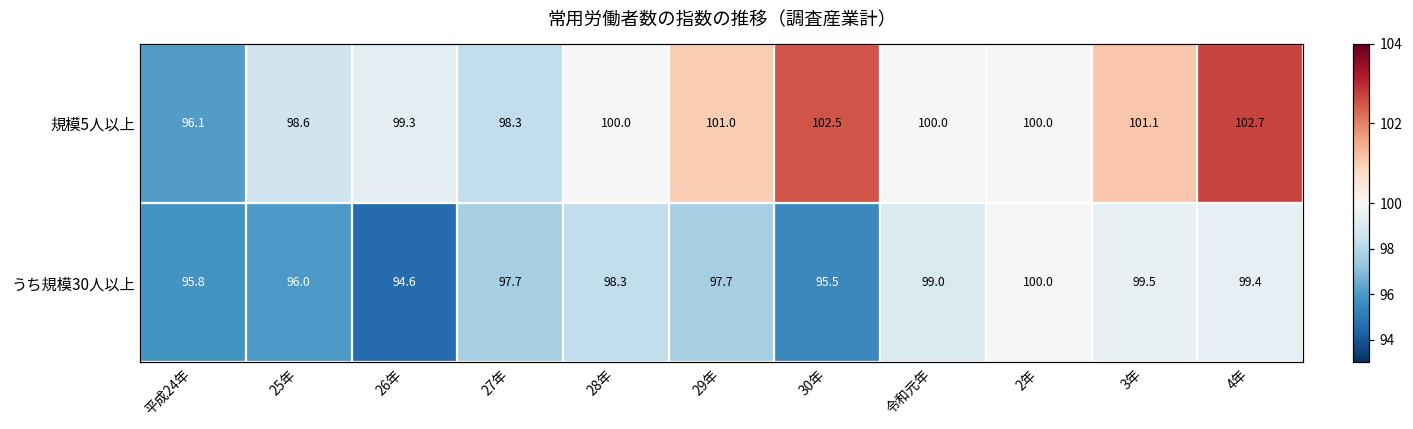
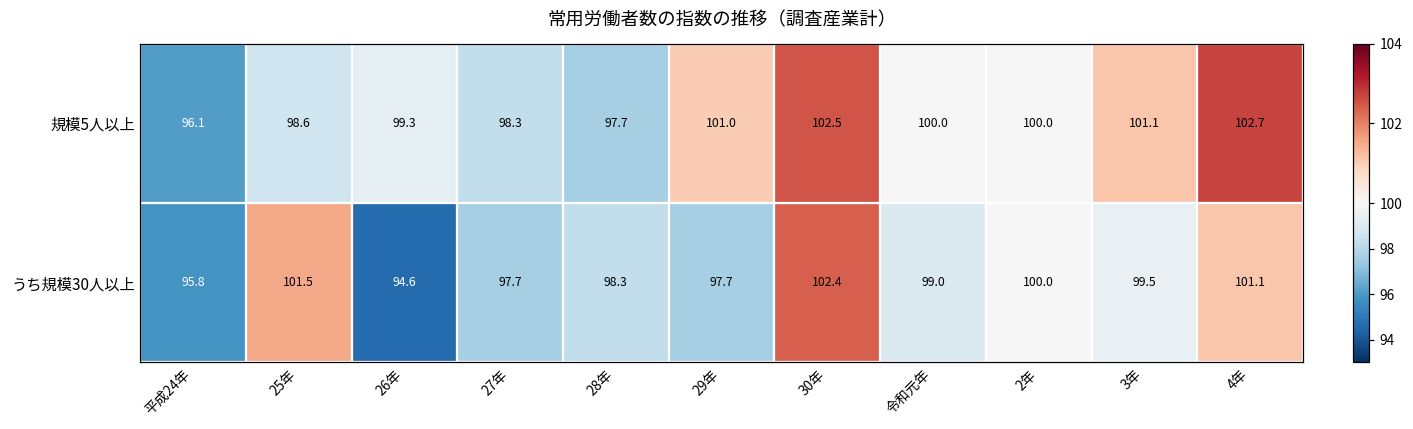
規模5人以上, 28年: 100.0 -> 97.7
うち規模30人以上, 25年: 96.0 -> 101.5
うち規模30人以上, 30年: 95.5 -> 102.4
うち規模30人以上, 4年: 99.4 -> 101.1
